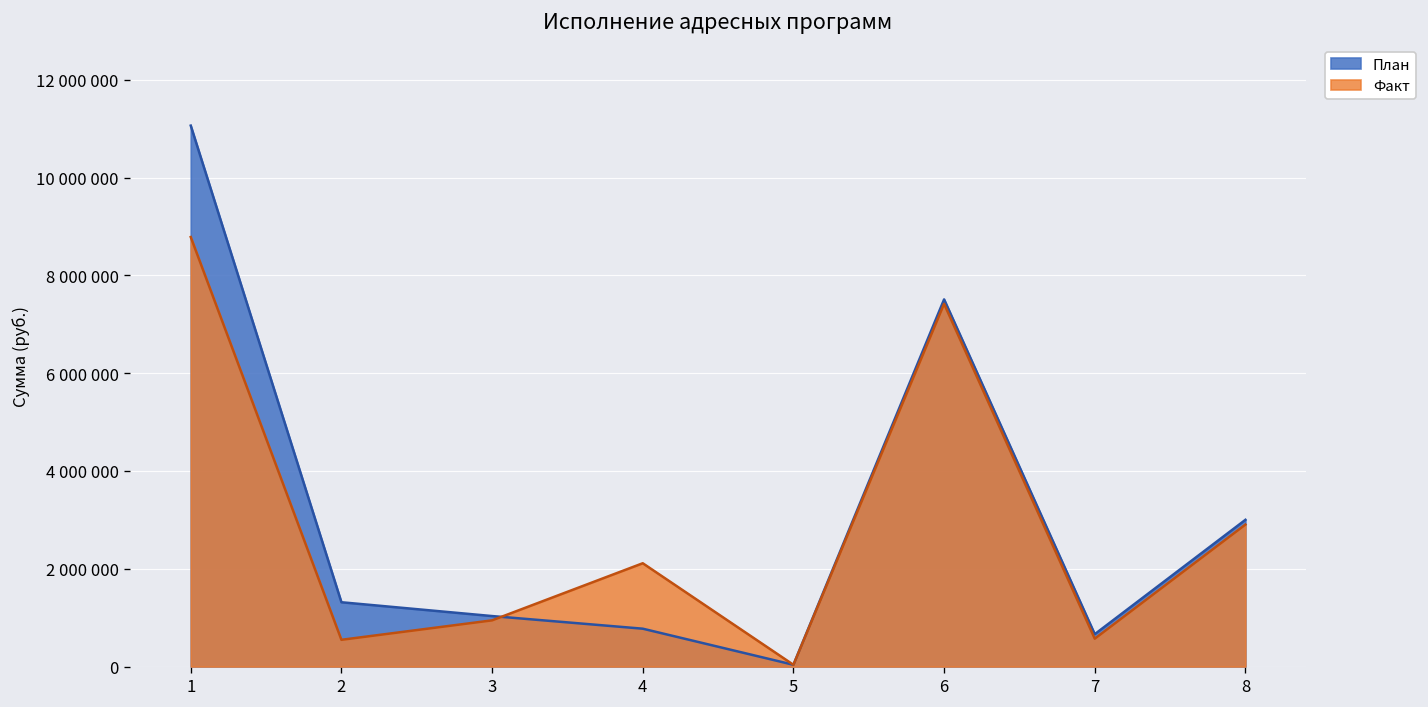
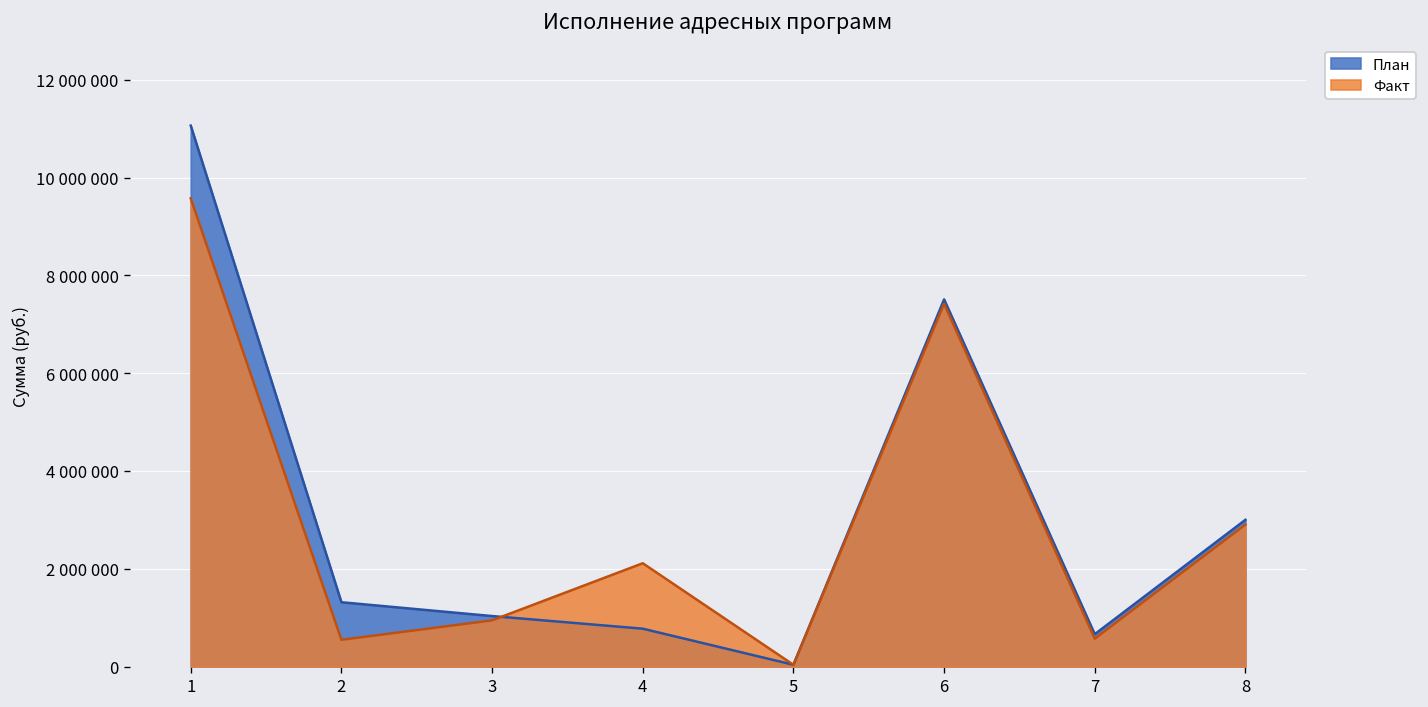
Факт, 1: 8800000 -> 9600000
